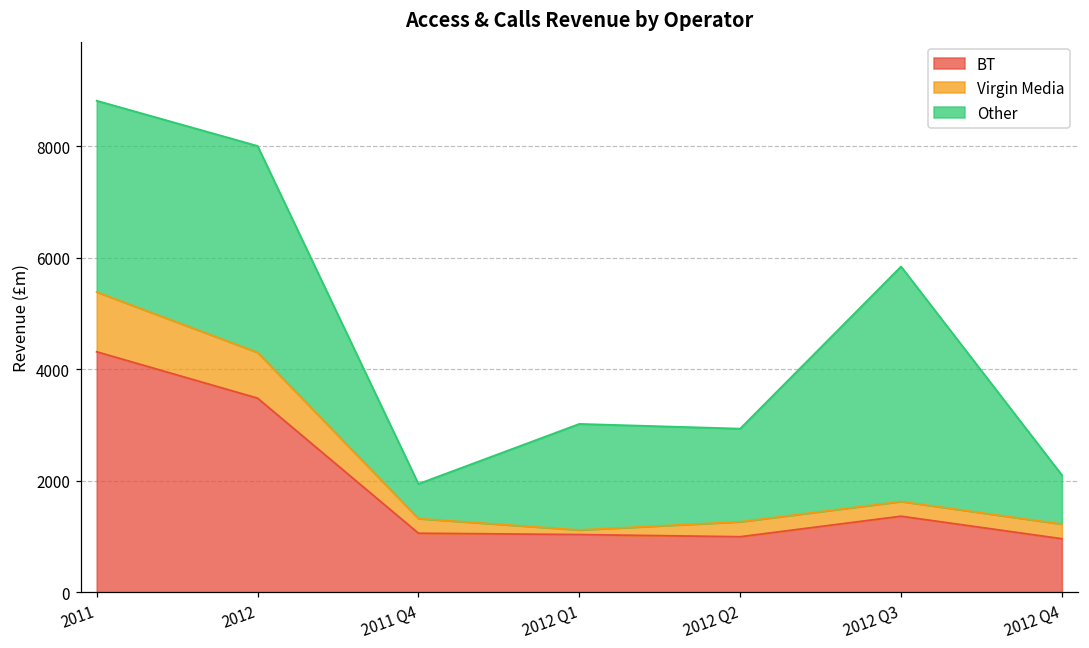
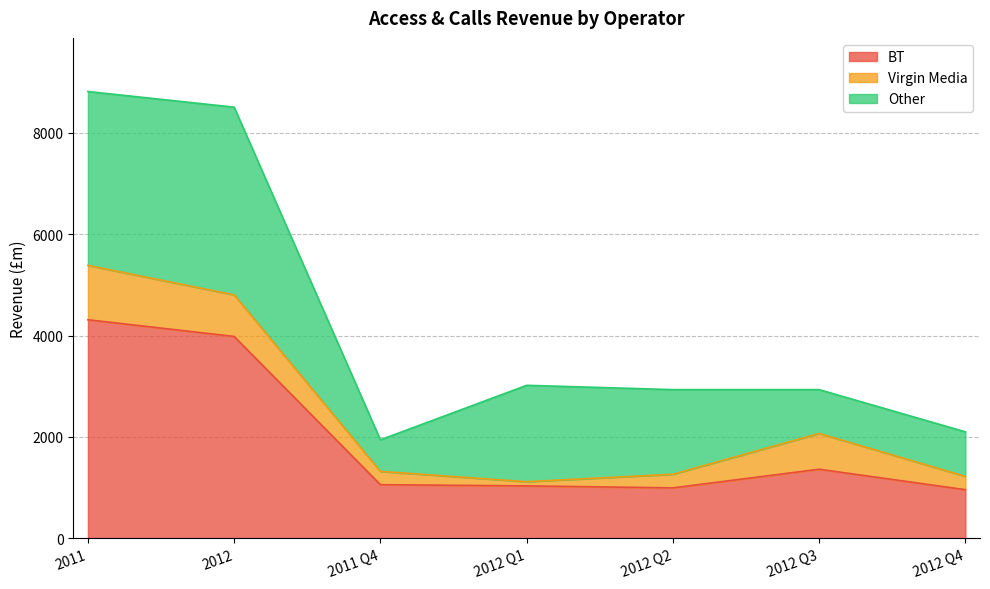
BT, 2012: 3500 -> 4000
Virgin Media, 2012 Q3: 300 -> 700
Other, 2012 Q3: 4200 -> 900
